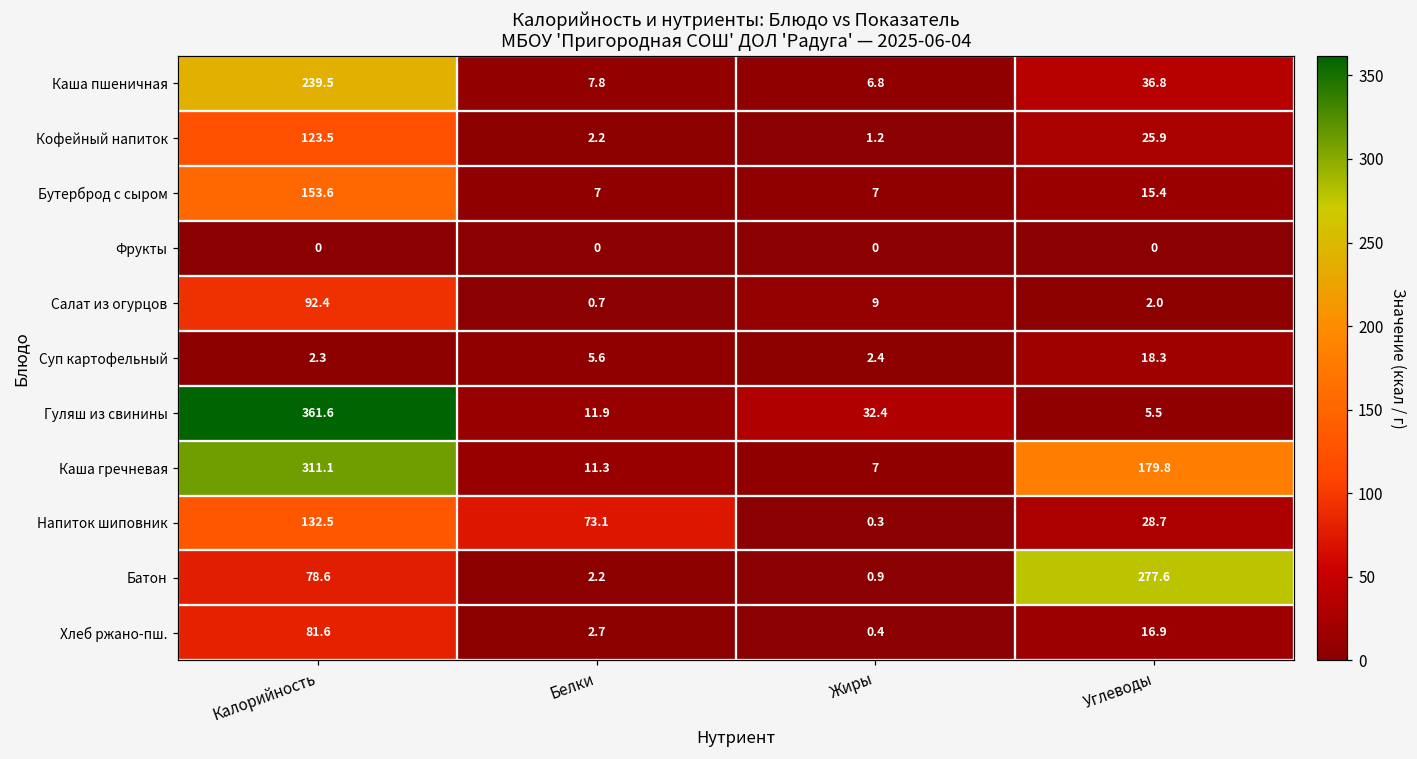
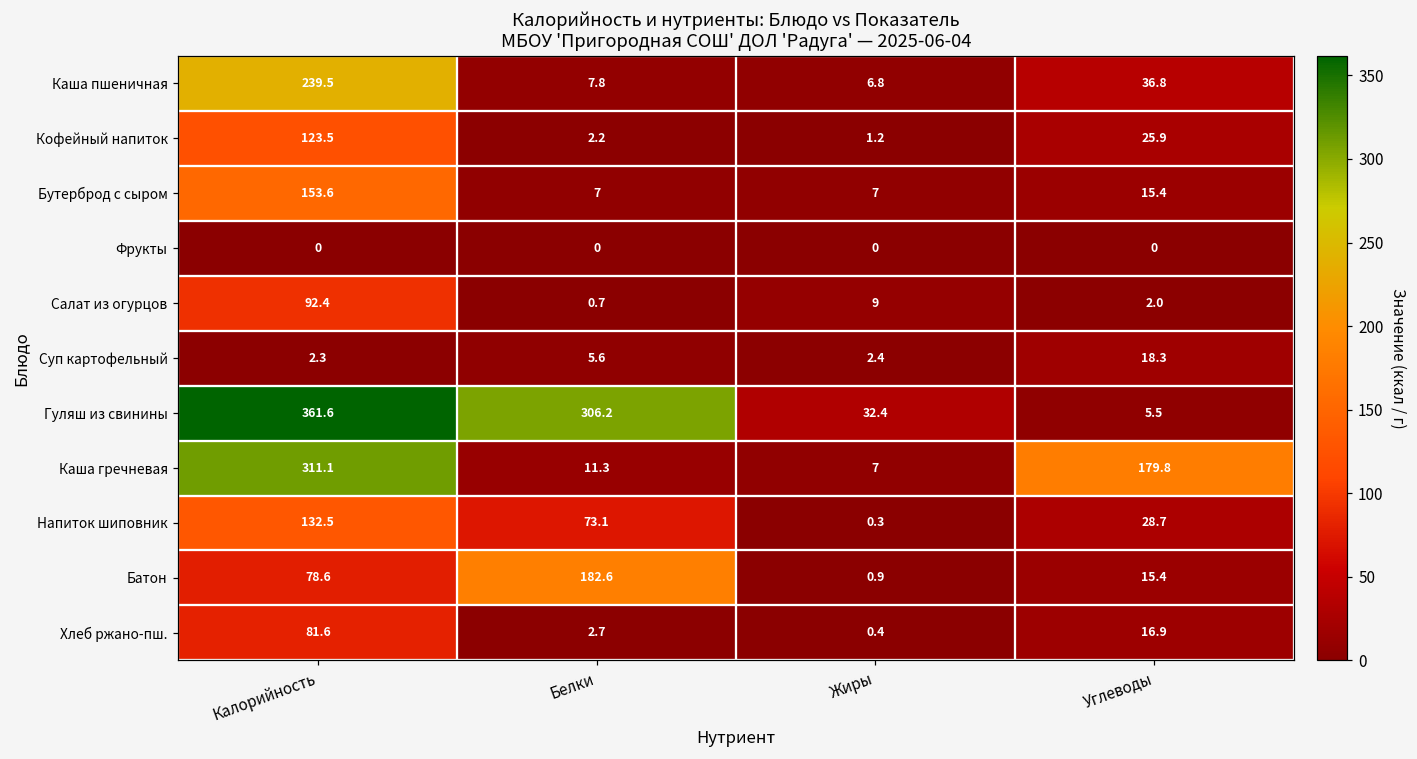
Гуляш из свинины, Белки: 11.9 -> 306.2
Батон, Белки: 2.2 -> 182.6
Батон, Углеводы: 277.6 -> 15.4
